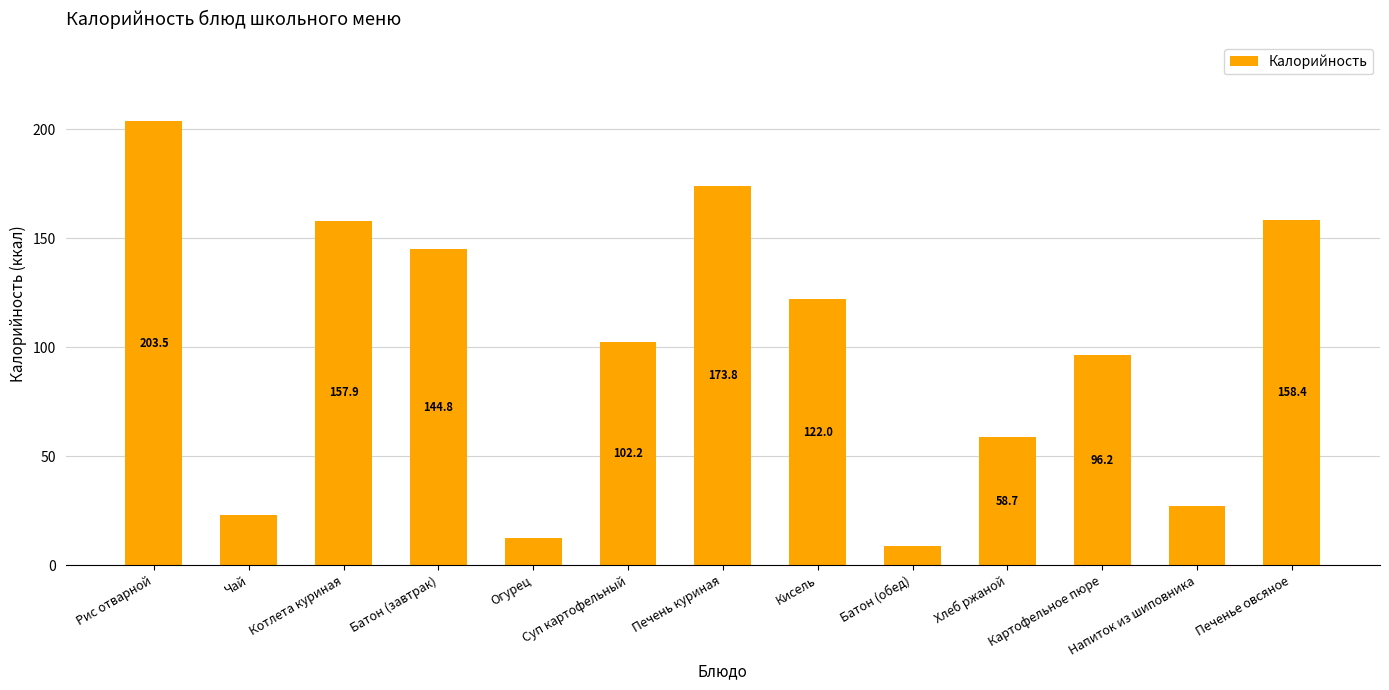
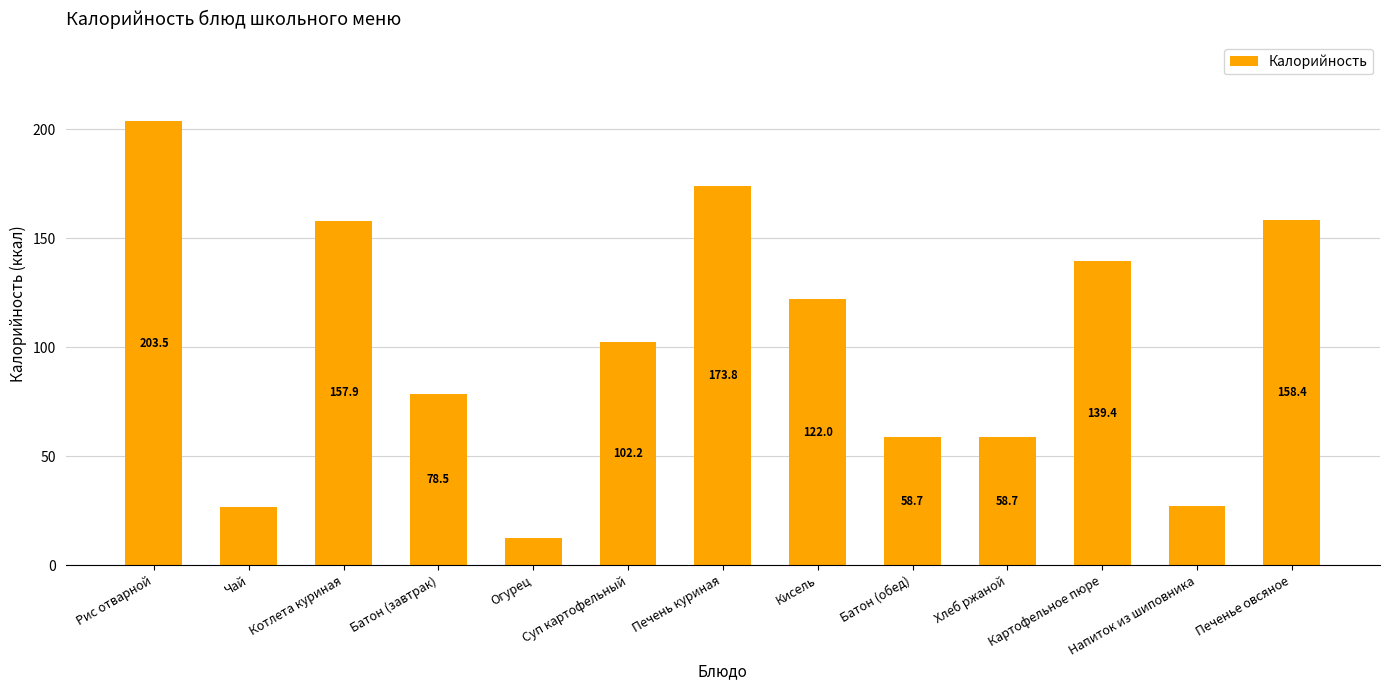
Чай: 23 -> 27
Батон (завтрак): 144.8 -> 78.5
Батон (обед): 9 -> 59
Картофельное пюре: 96.2 -> 139.4
